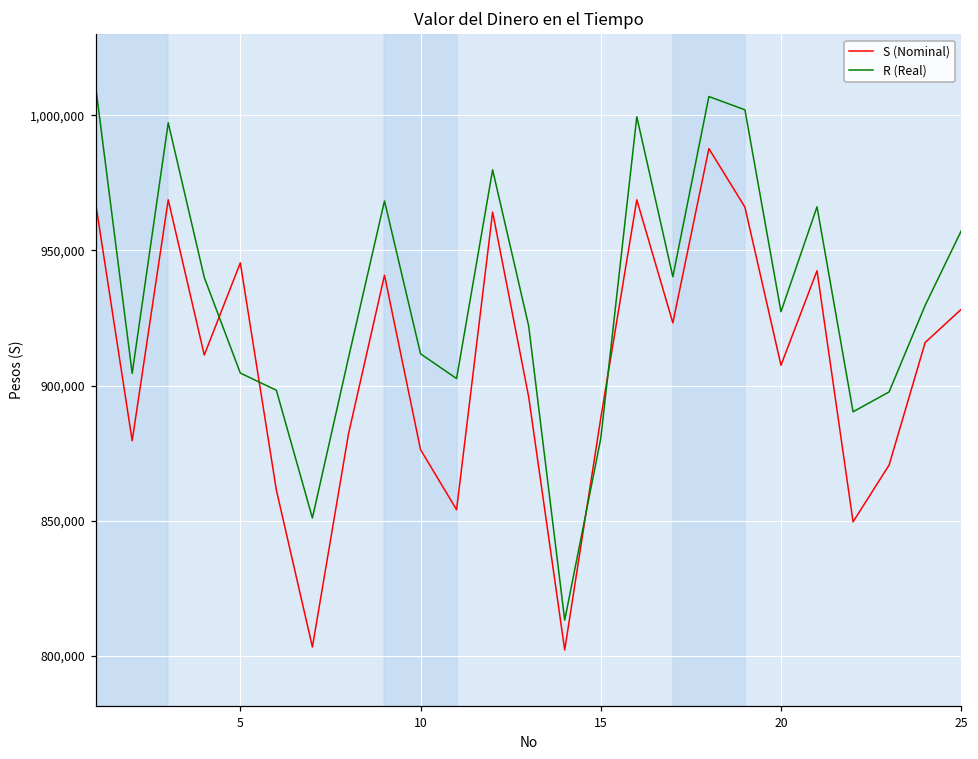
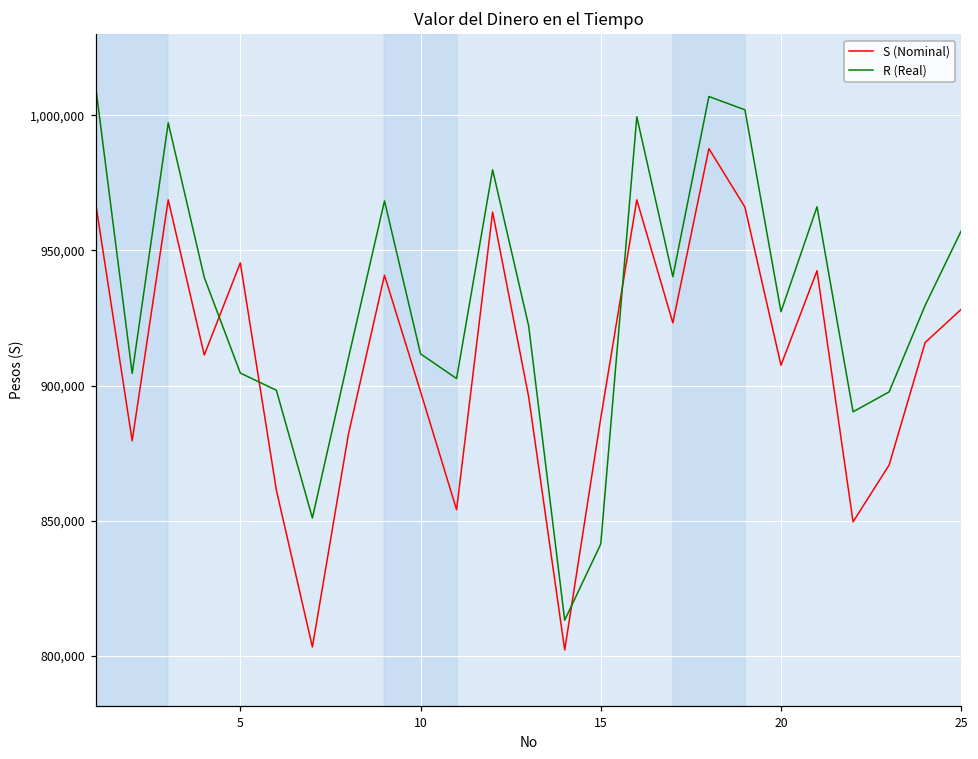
S (Nominal), 10: 876,000 -> 898,000
R (Real), 15: 880,000 -> 841,000
